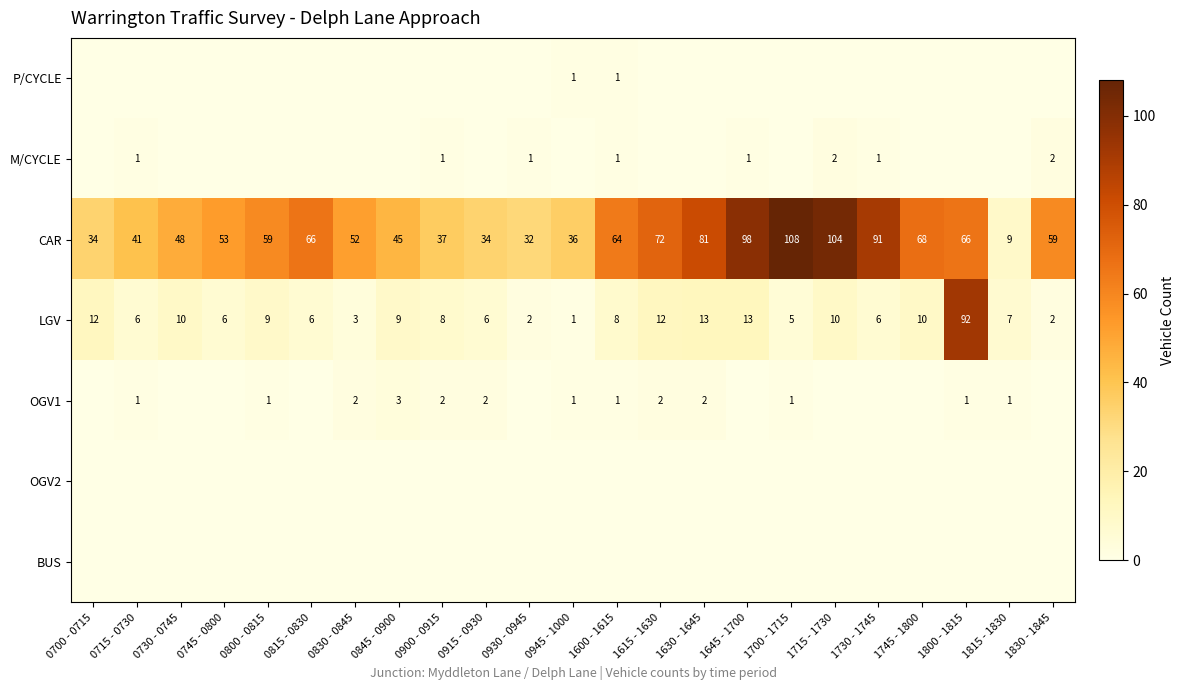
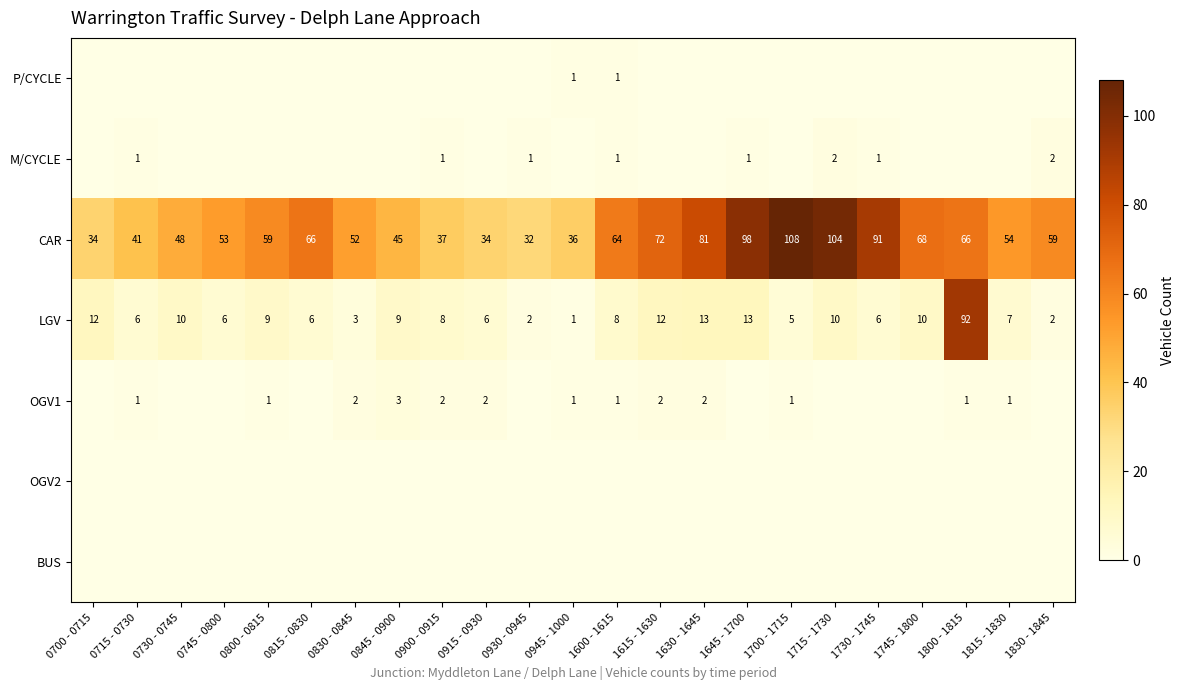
CAR, 1815 - 1830: 9 -> 54
